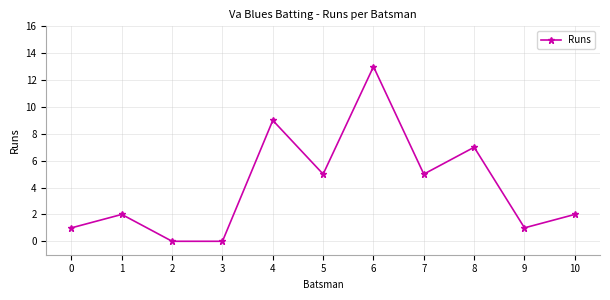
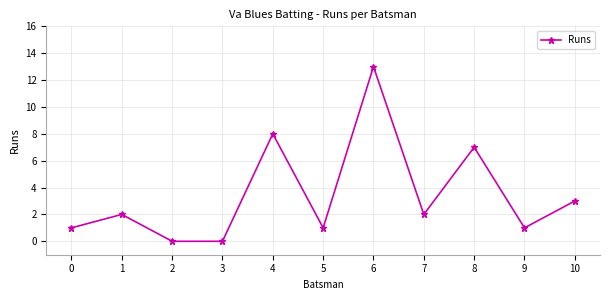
4: 9 -> 8
5: 5 -> 1
7: 5 -> 2
10: 2 -> 3
